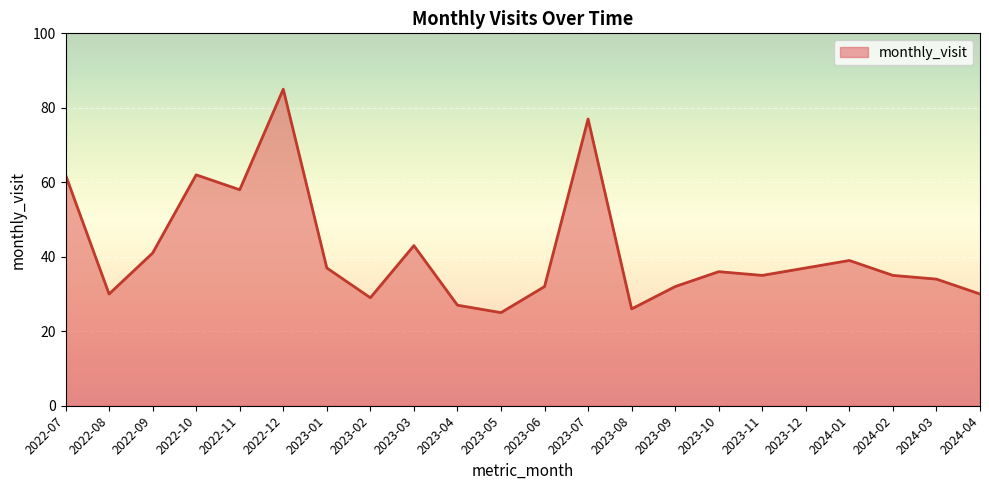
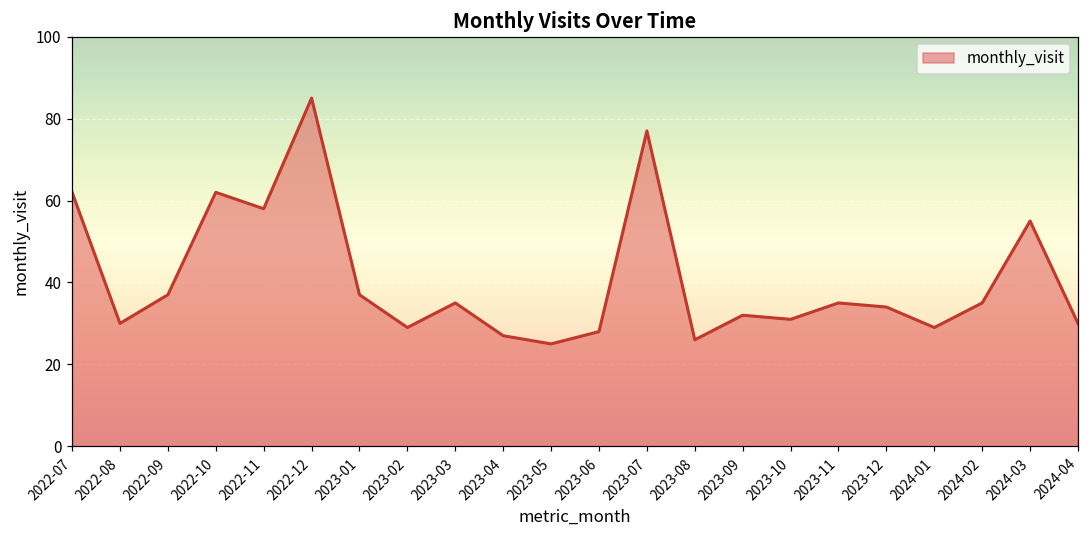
2022-09: 41 -> 37
2023-03: 43 -> 35
2023-06: 32 -> 28
2023-10: 36 -> 31
2023-12: 37 -> 34
2024-01: 39 -> 29
2024-03: 34 -> 55
